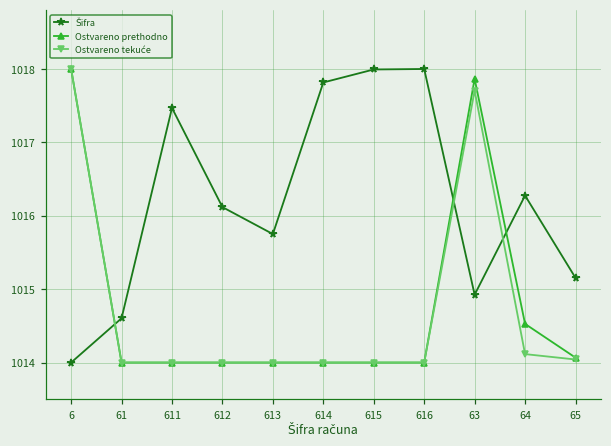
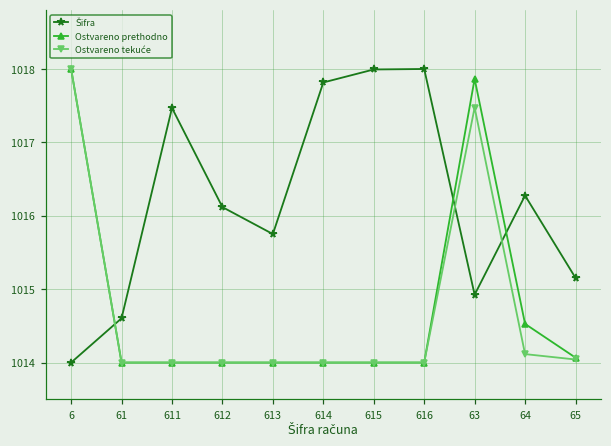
Ostvareno tekuće, 63: 1017.7 -> 1017.5
